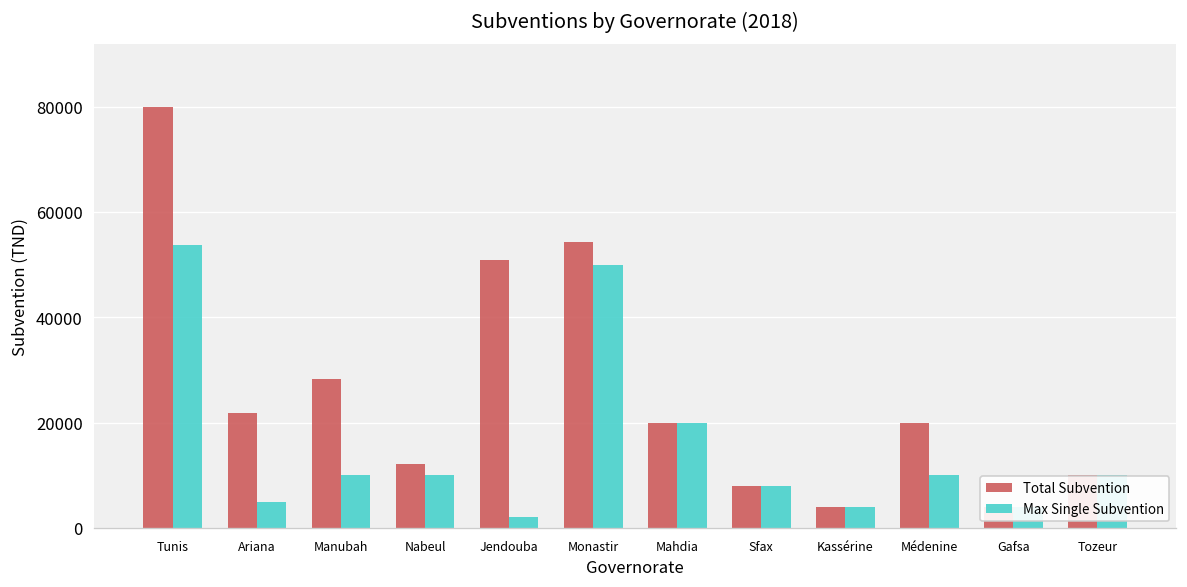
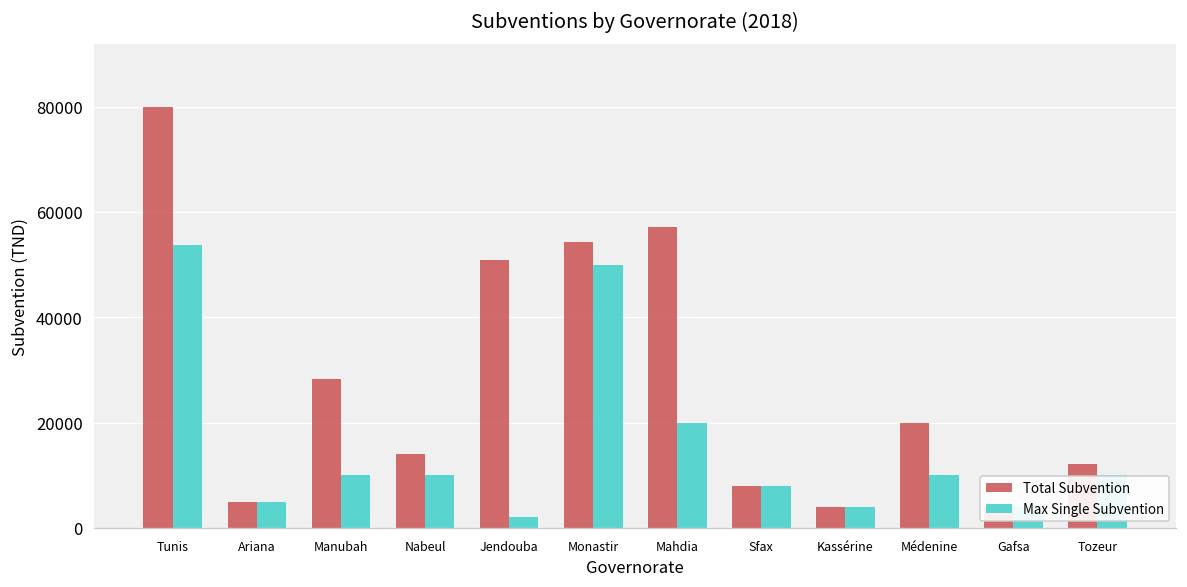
Total Subvention, Ariana: 22000 -> 5000
Total Subvention, Nabeul: 12000 -> 14000
Total Subvention, Mahdia: 20000 -> 57000
Total Subvention, Tozeur: 10000 -> 12000
